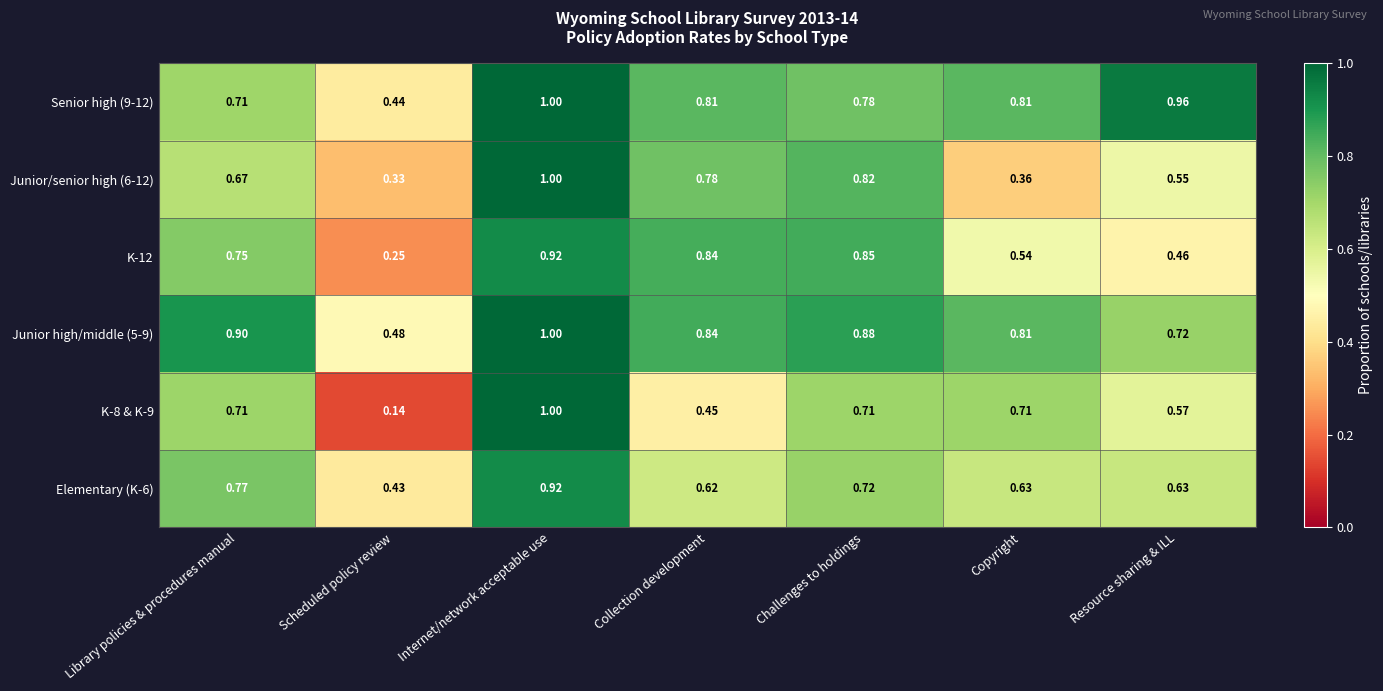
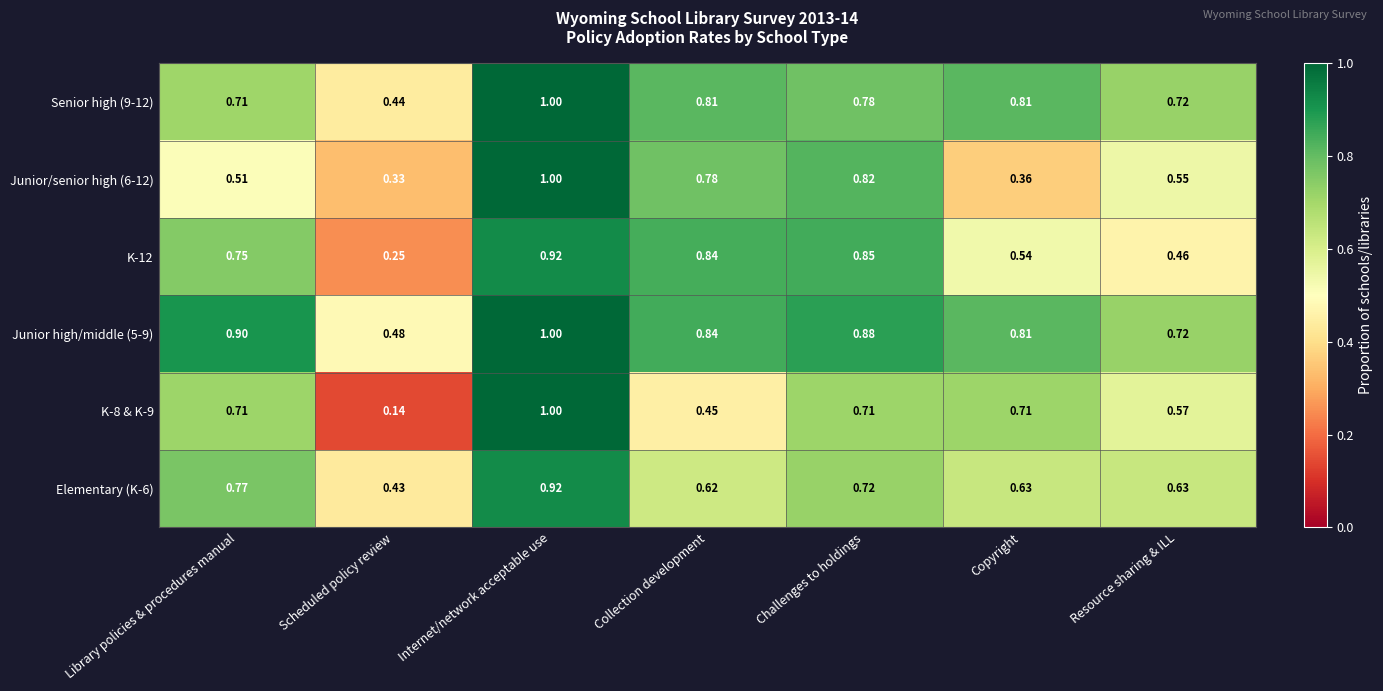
Senior high (9-12), Resource sharing & ILL: 0.96 -> 0.72
Junior/senior high (6-12), Library policies & procedures manual: 0.67 -> 0.51
